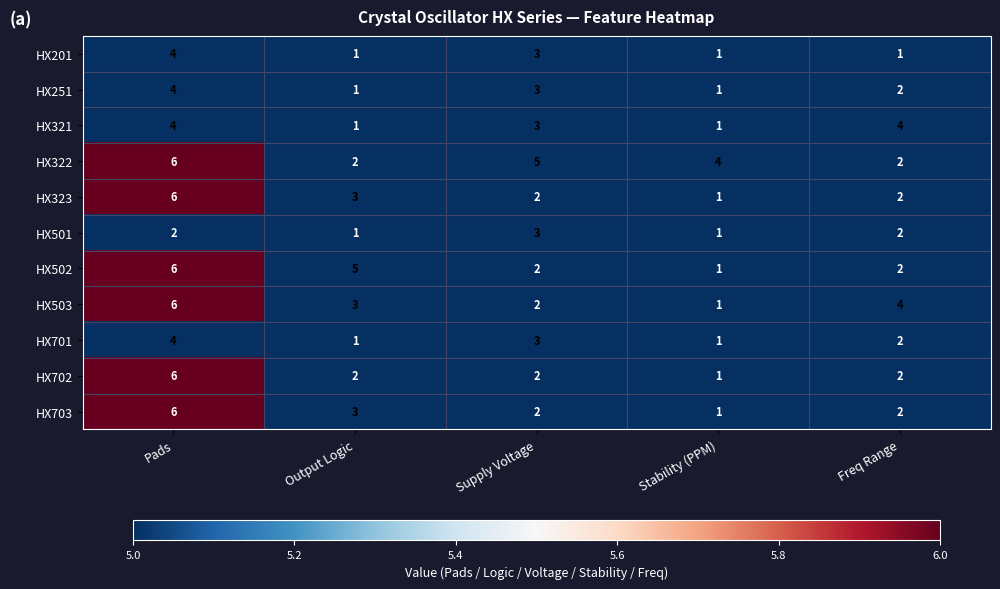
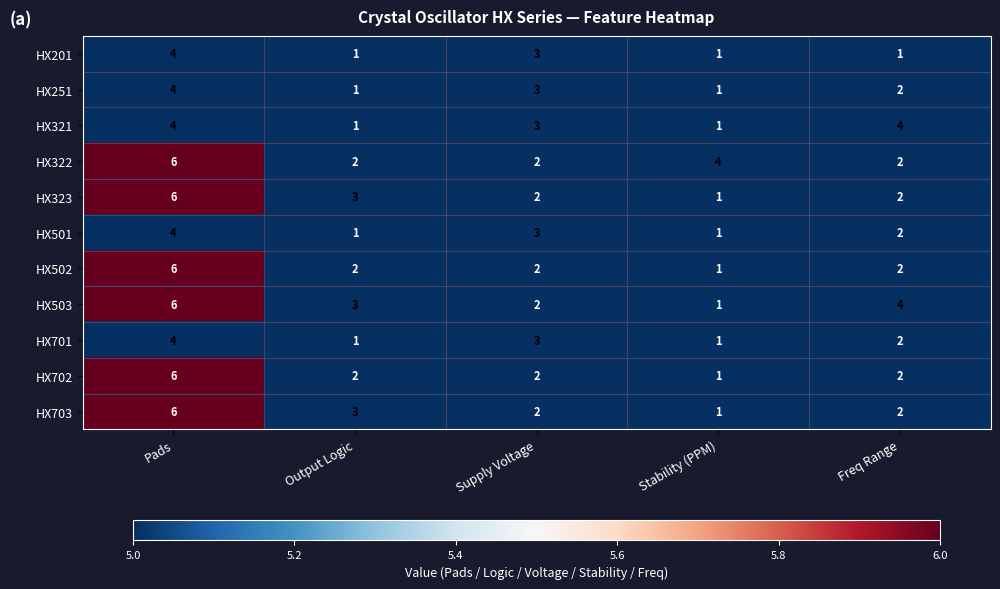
HX322, Supply Voltage: 5 -> 2
HX501, Pads: 2 -> 4
HX502, Output Logic: 5 -> 2
